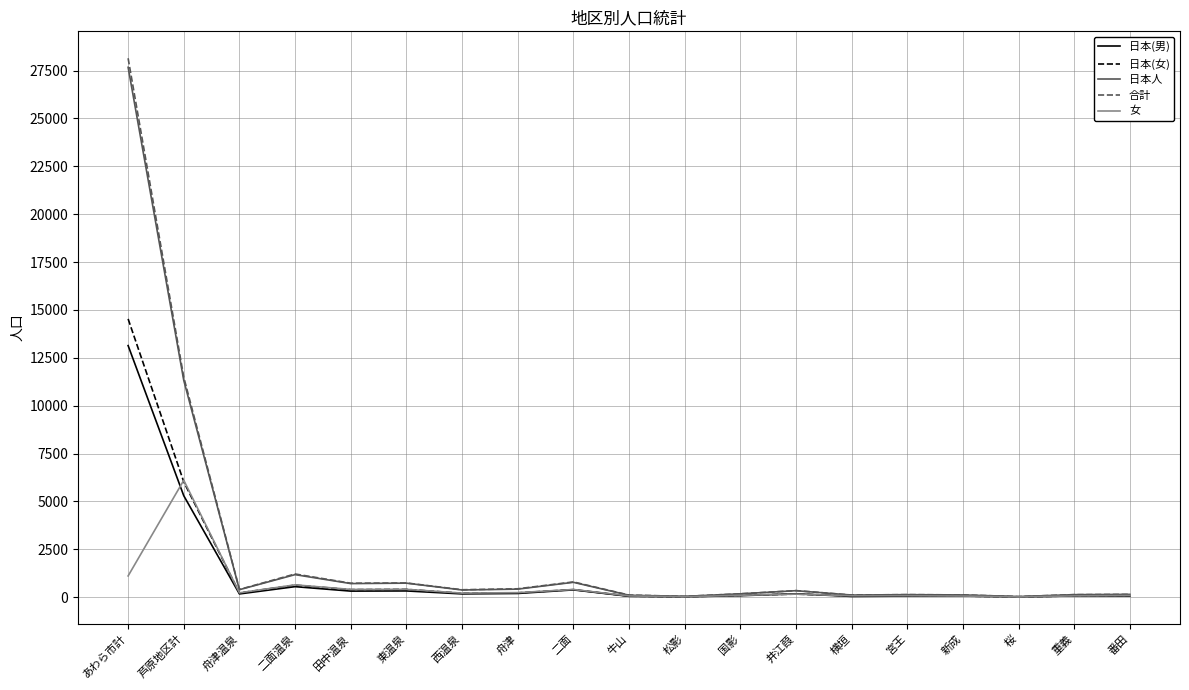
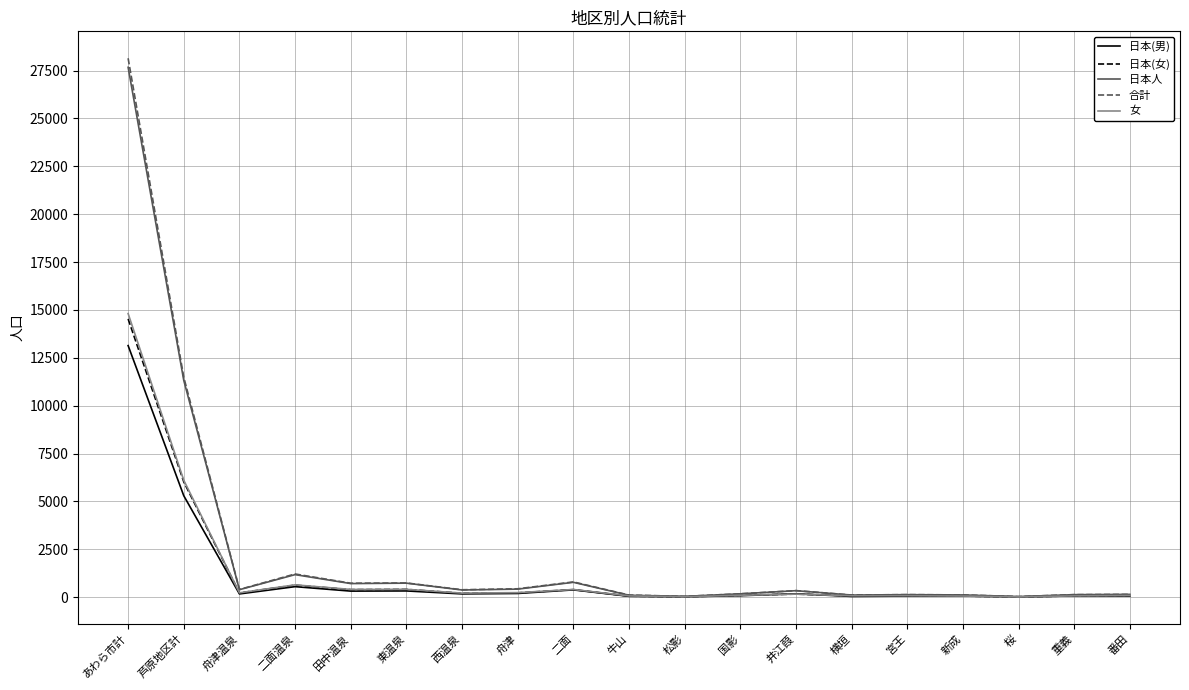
女, あわら市計: 1100 -> 14800
